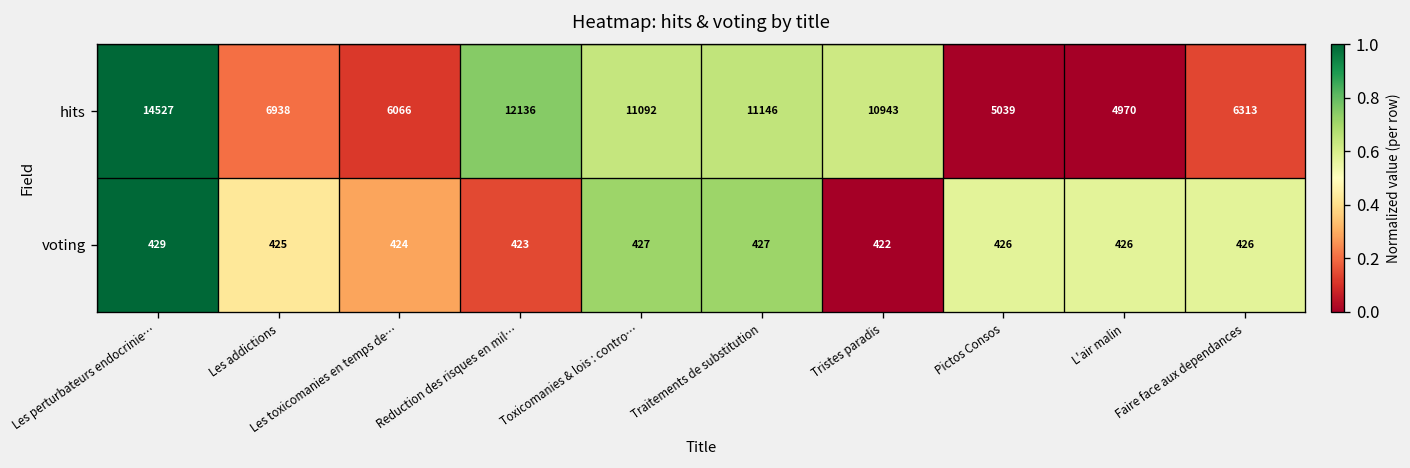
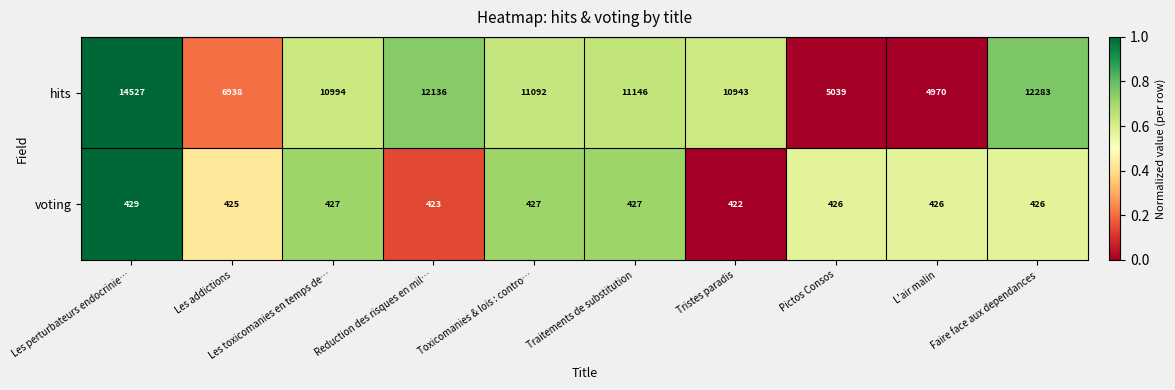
hits, Les toxicomanies en temps de…: 6066 -> 10994
hits, Faire face aux dependances: 6313 -> 12283
voting, Les toxicomanies en temps de…: 424 -> 427
